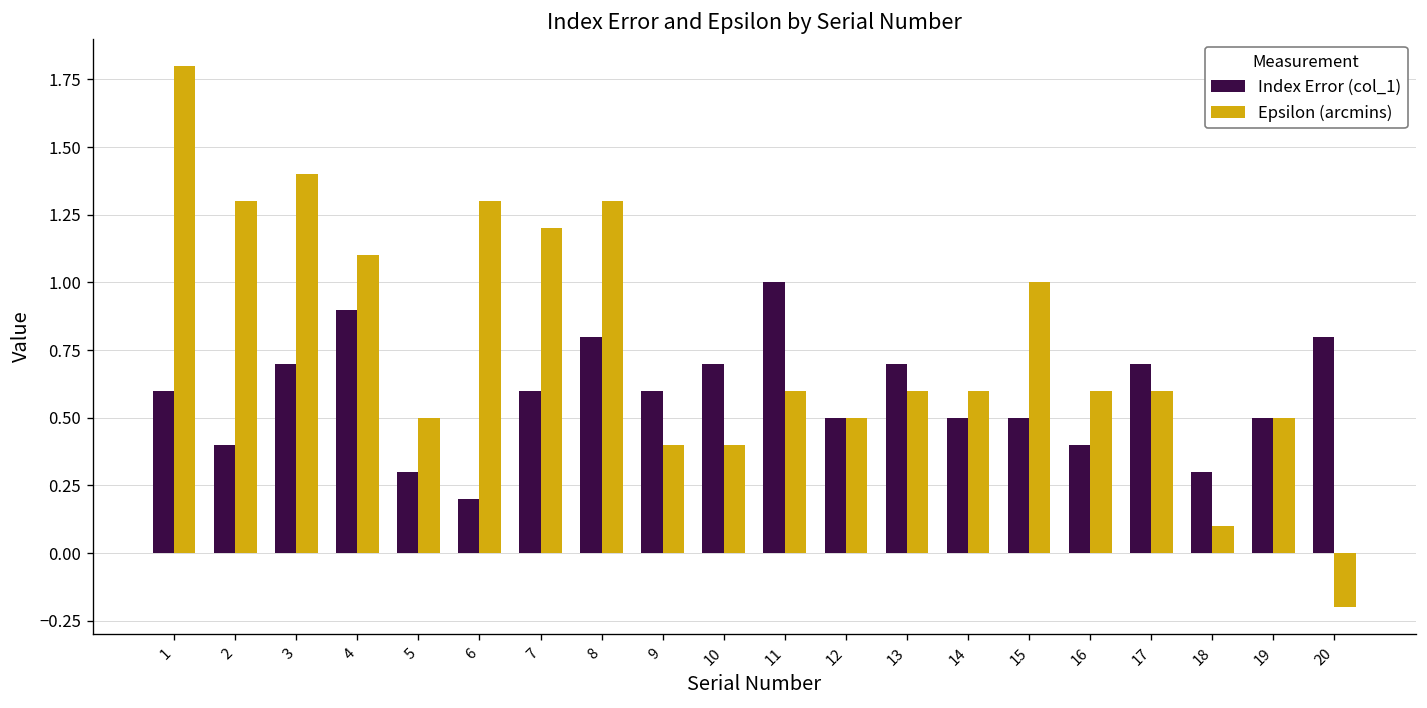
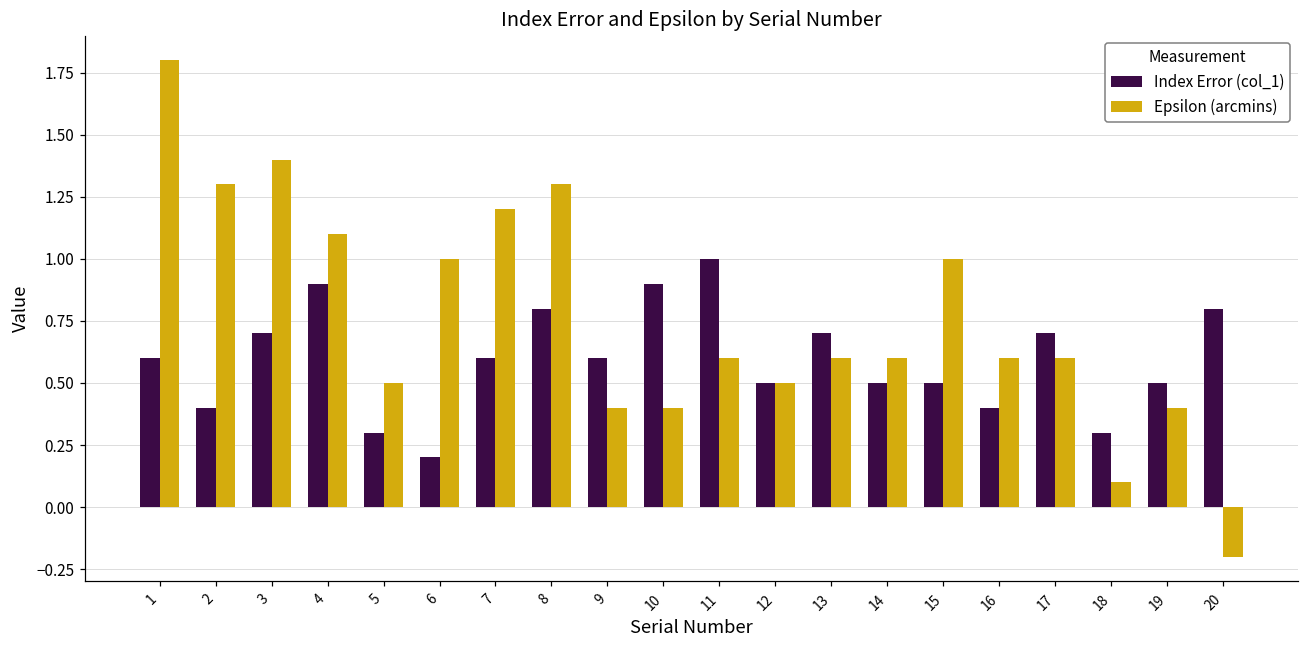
Epsilon (arcmins), 6: 1.3 -> 1.0
Index Error (col_1), 10: 0.7 -> 0.9
Epsilon (arcmins), 19: 0.5 -> 0.4
